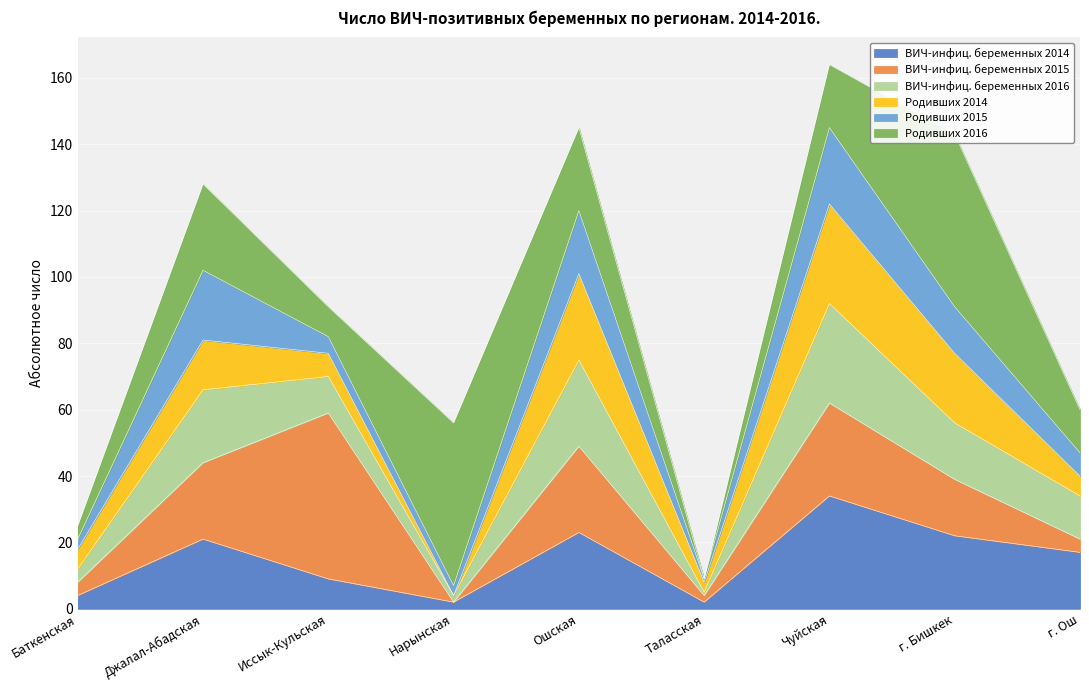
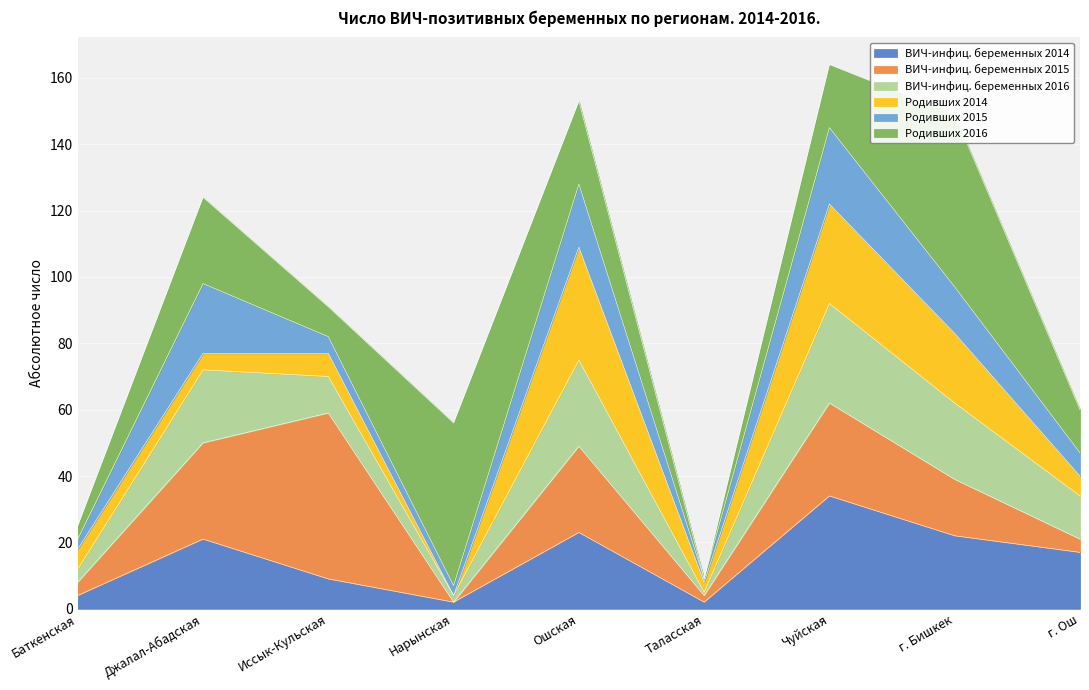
ВИЧ-инфиц. беременных 2015, Джалал-Абадская: 23 -> 29
Родивших 2014, Джалал-Абадская: 15 -> 5
Родивших 2014, Ошская: 26 -> 34
ВИЧ-инфиц. беременных 2016, г. Бишкек: 17 -> 23
